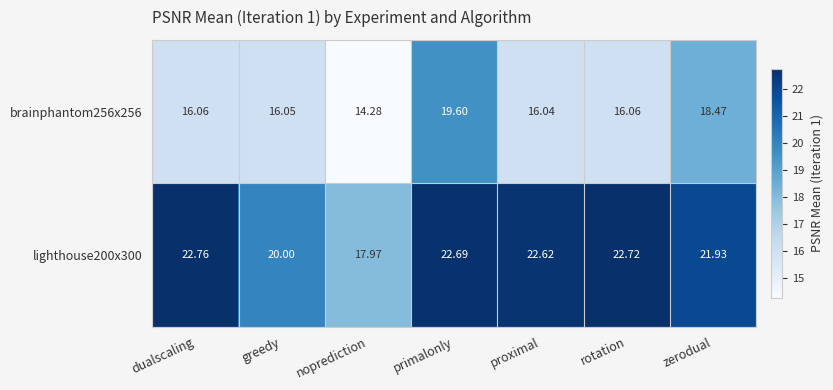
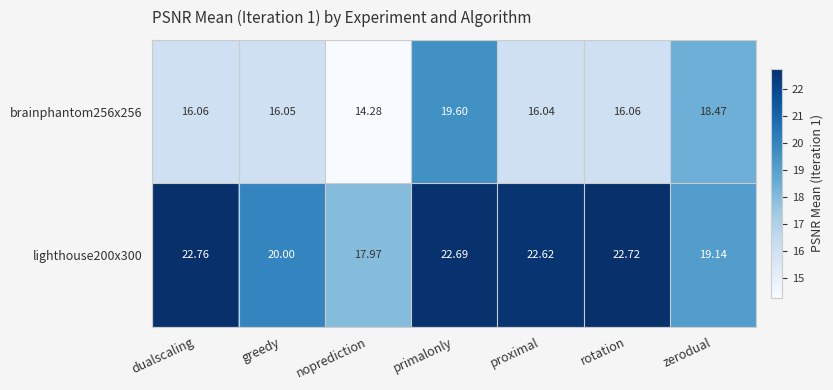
lighthouse200x300, zerodual: 21.93 -> 19.14
